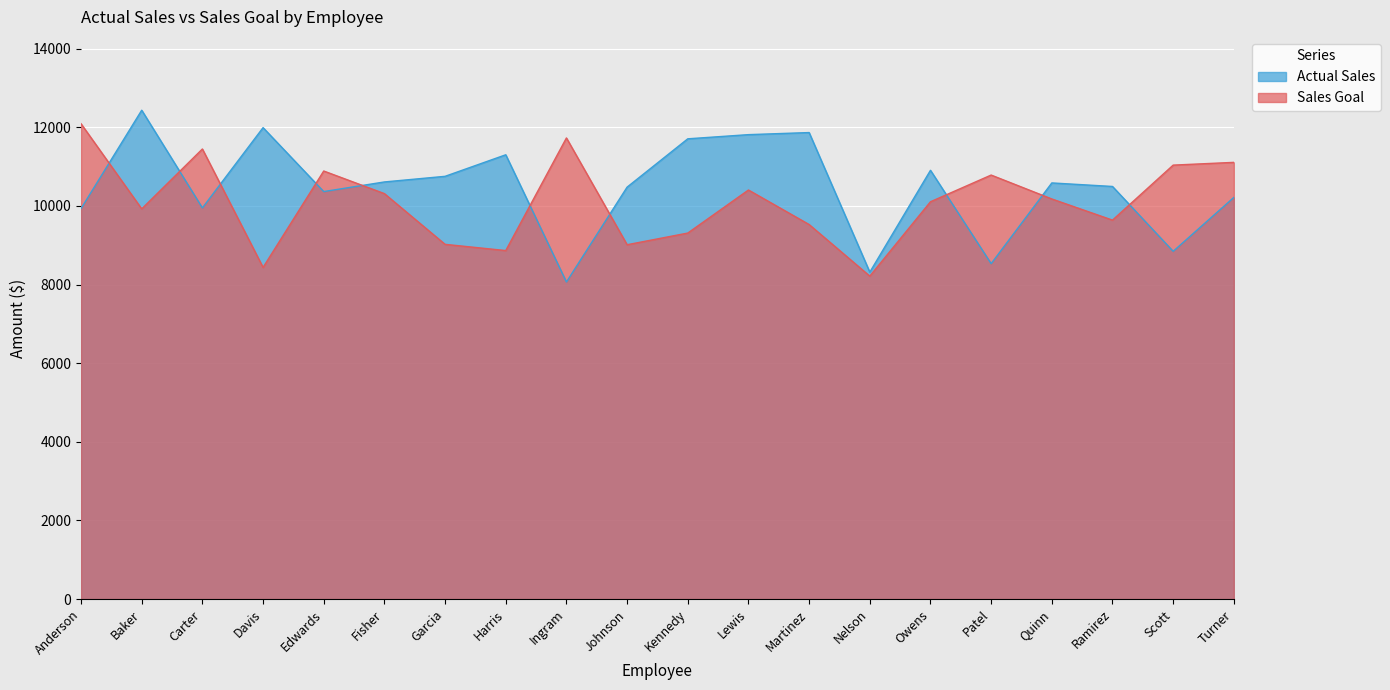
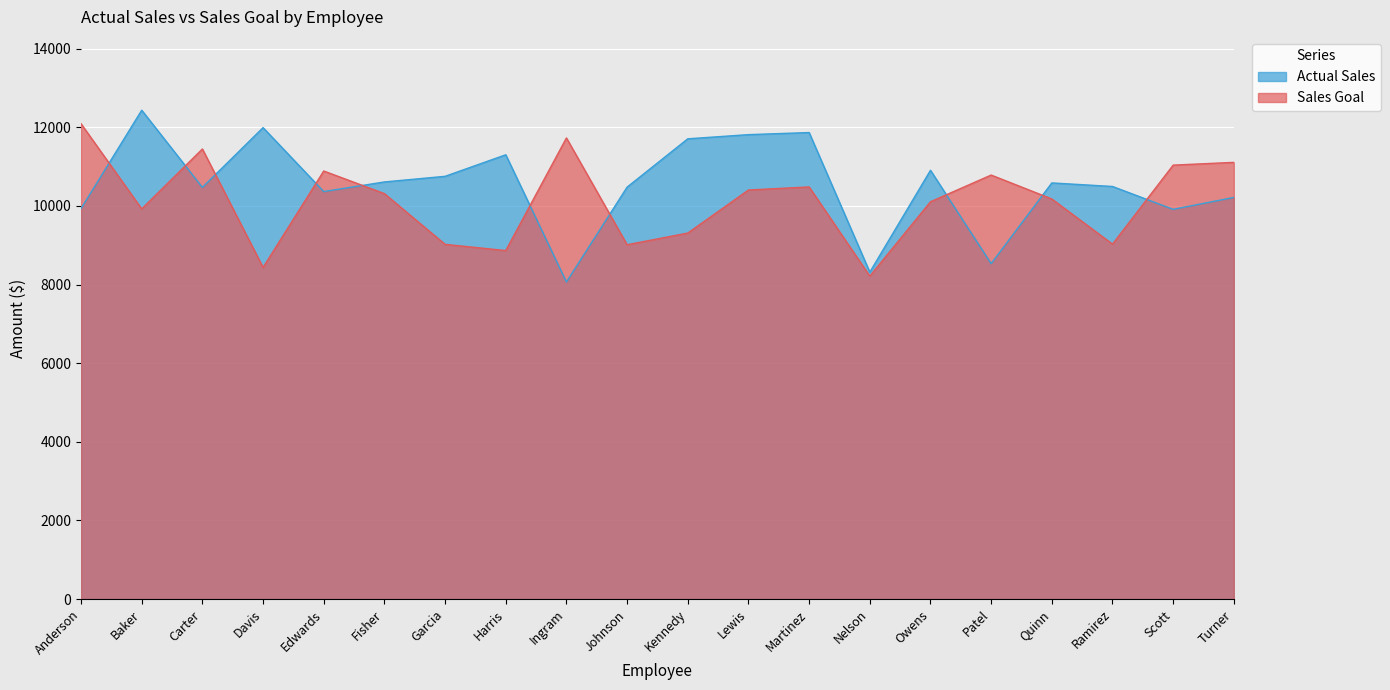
Actual Sales, Carter: 10000 -> 10500
Sales Goal, Martinez: 9500 -> 10500
Sales Goal, Ramirez: 9600 -> 9000
Actual Sales, Scott: 8800 -> 9900
